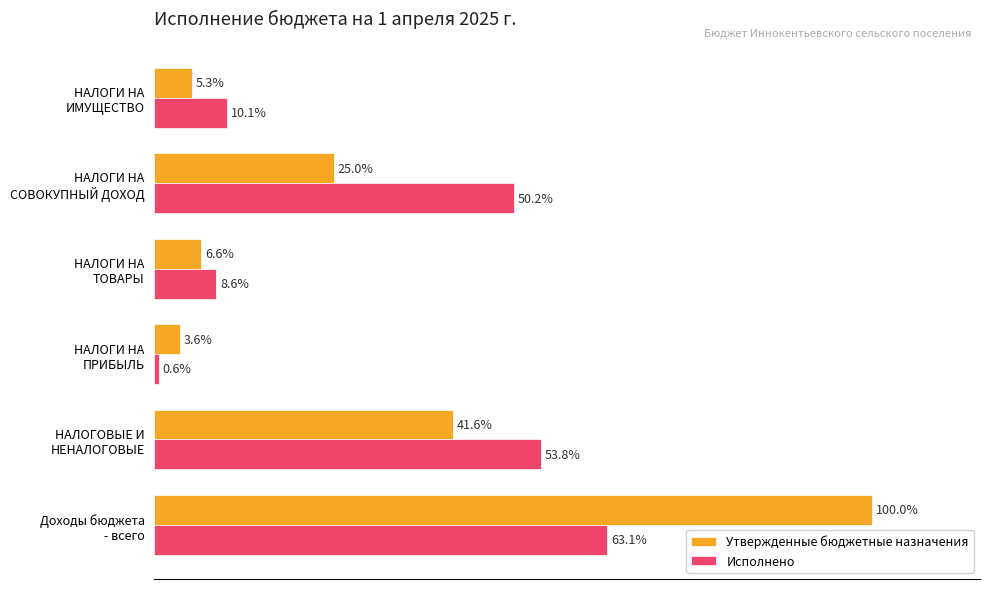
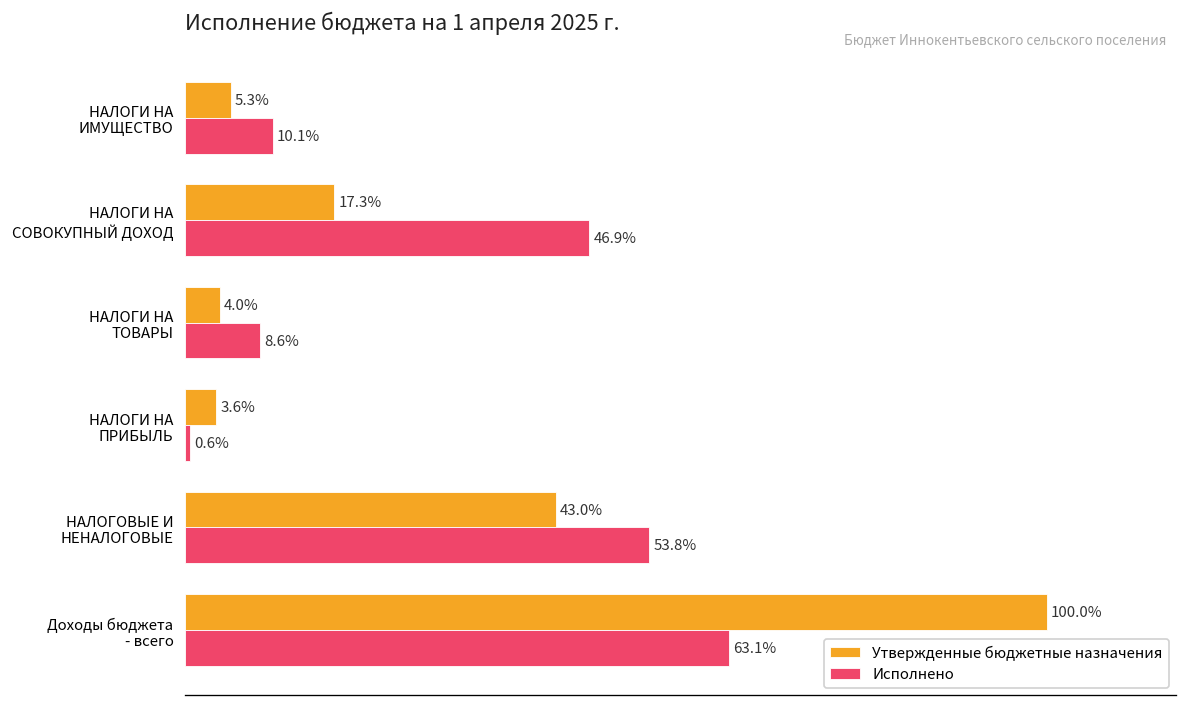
Утвержденные бюджетные назначения, НАЛОГИ НА СОВОКУПНЫЙ ДОХОД: 25.0% -> 17.3%
Исполнено, НАЛОГИ НА СОВОКУПНЫЙ ДОХОД: 50.2% -> 46.9%
Утвержденные бюджетные назначения, НАЛОГИ НА ТОВАРЫ: 6.6% -> 4.0%
Утвержденные бюджетные назначения, НАЛОГОВЫЕ И НЕНАЛОГОВЫЕ: 41.6% -> 43.0%
